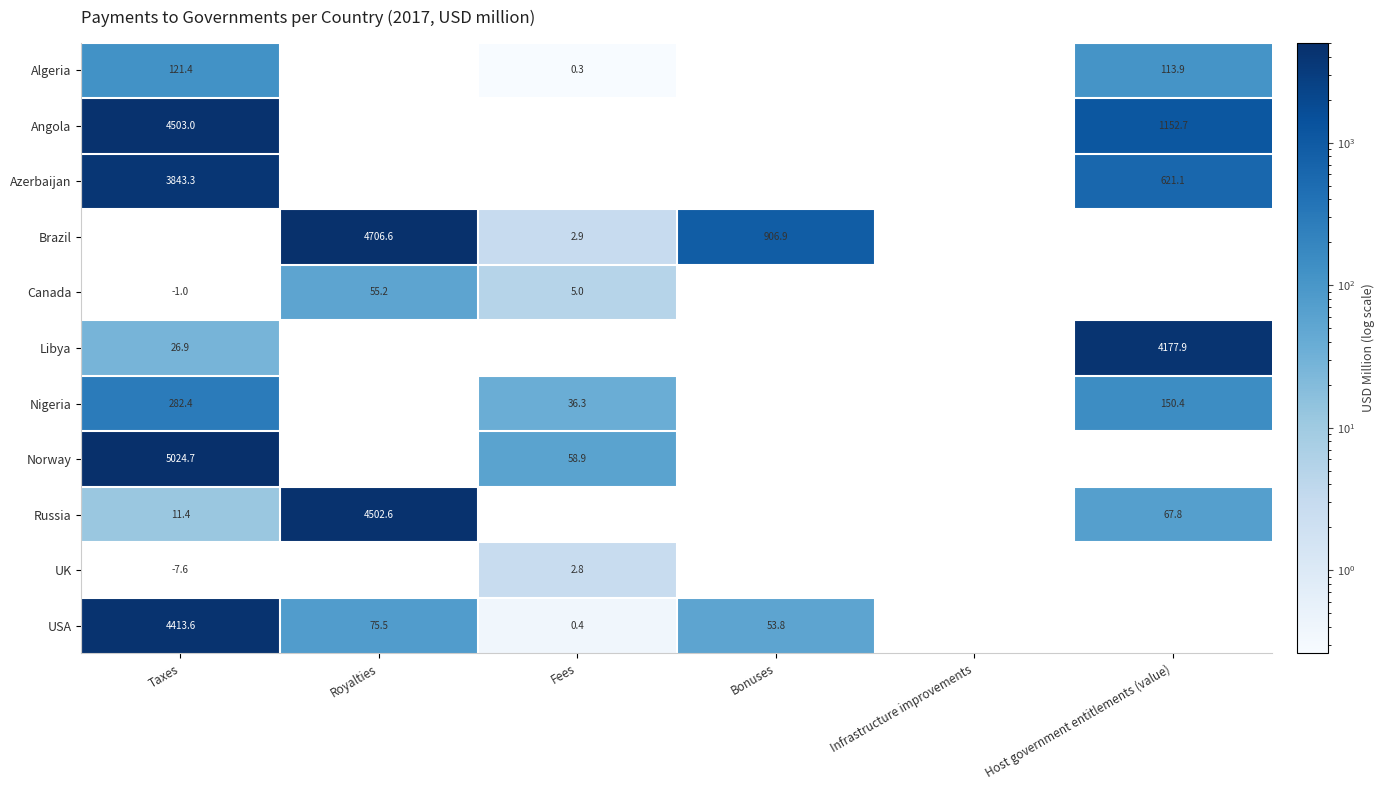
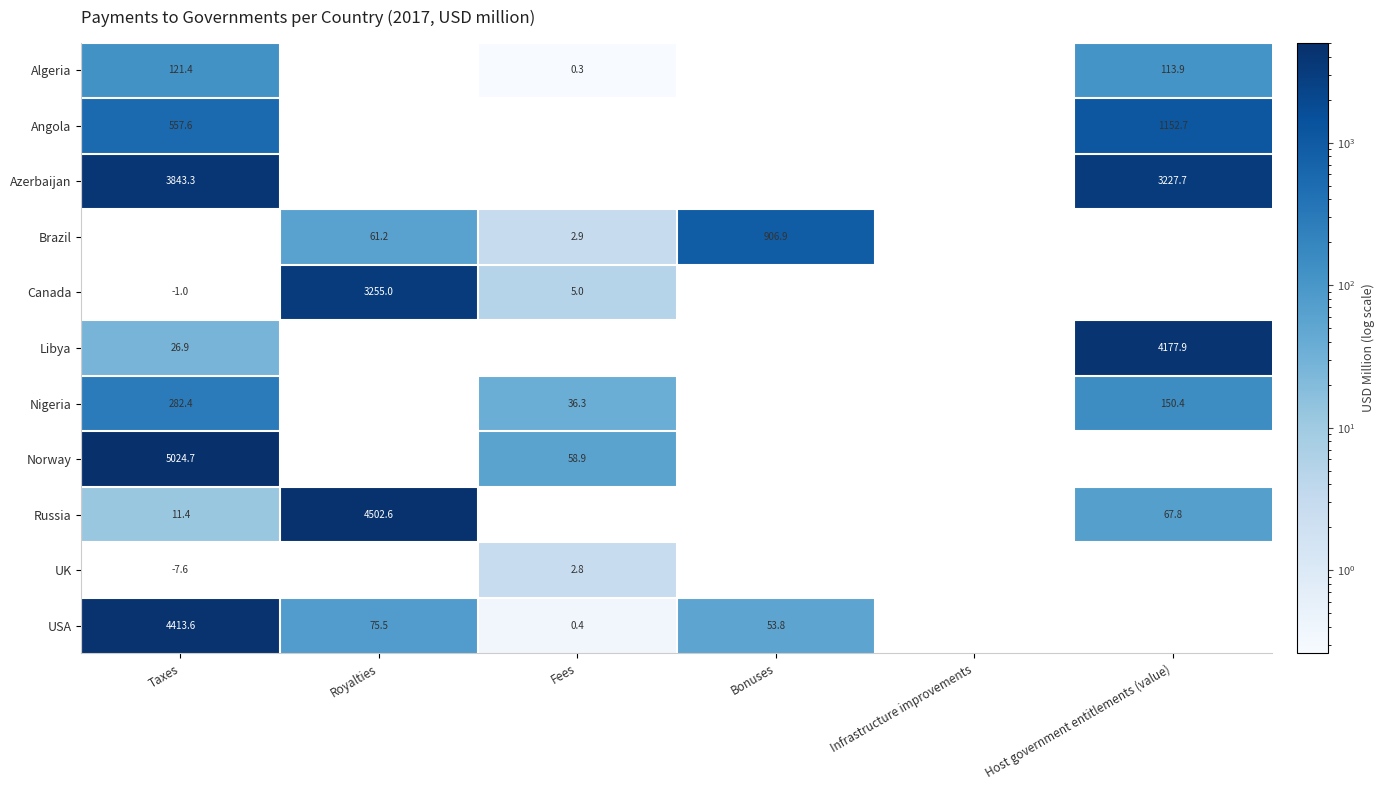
Angola, Taxes: 4503.0 -> 557.6
Azerbaijan, Host government entitlements (value): 621.1 -> 3227.7
Brazil, Royalties: 4706.6 -> 61.2
Canada, Royalties: 55.2 -> 3255.0
